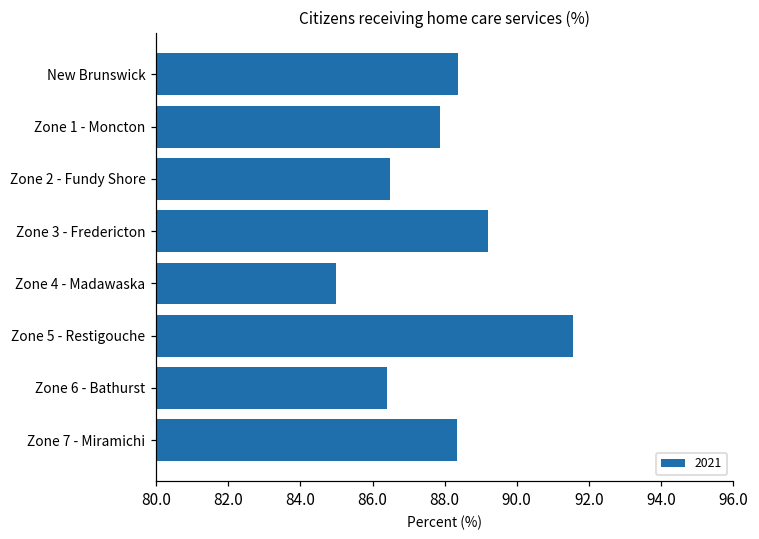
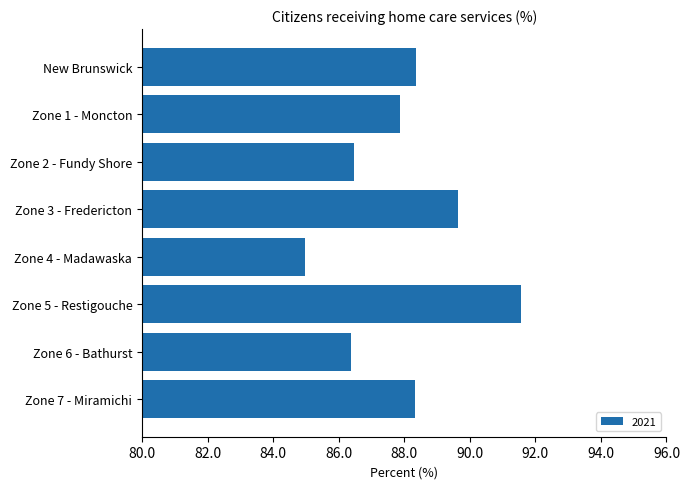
Zone 3 - Fredericton: 89.2 -> 89.6
